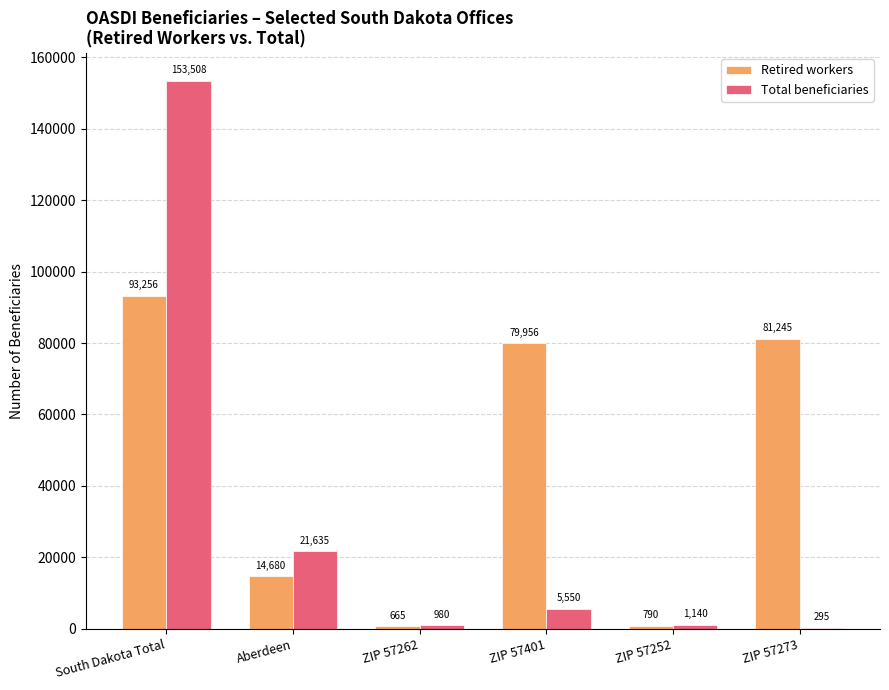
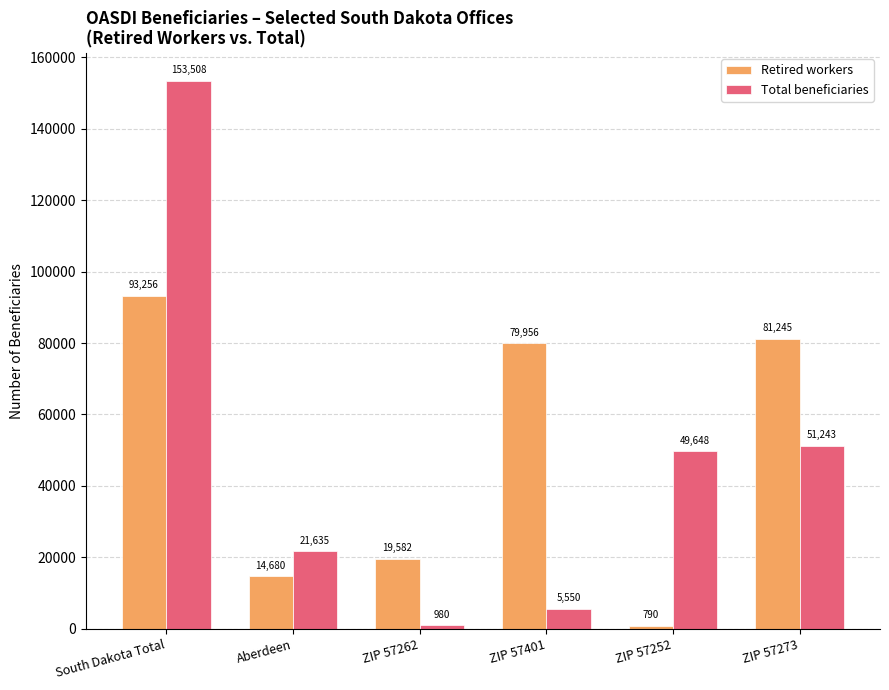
Retired workers, ZIP 57262: 665 -> 19,582
Total beneficiaries, ZIP 57252: 1,140 -> 49,648
Total beneficiaries, ZIP 57273: 295 -> 51,243
